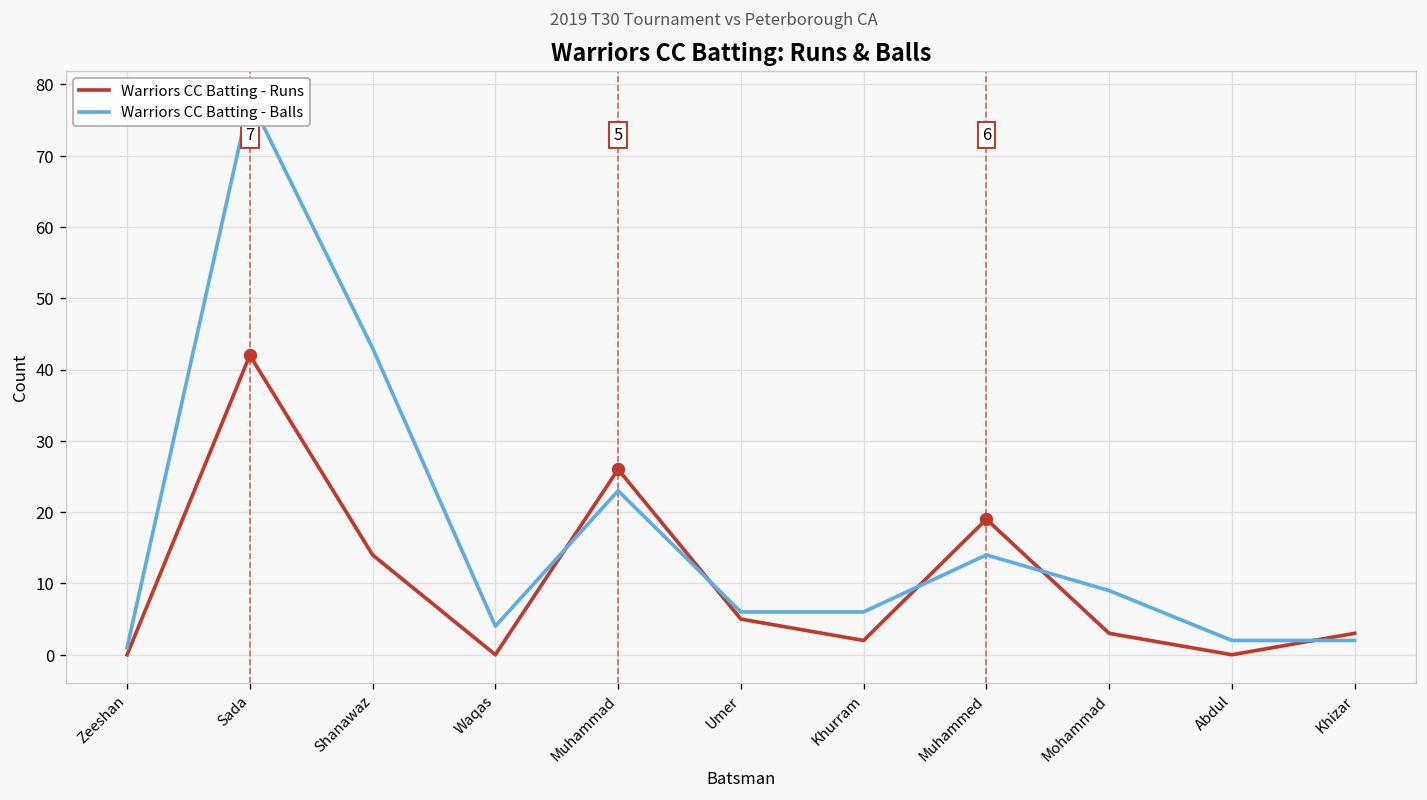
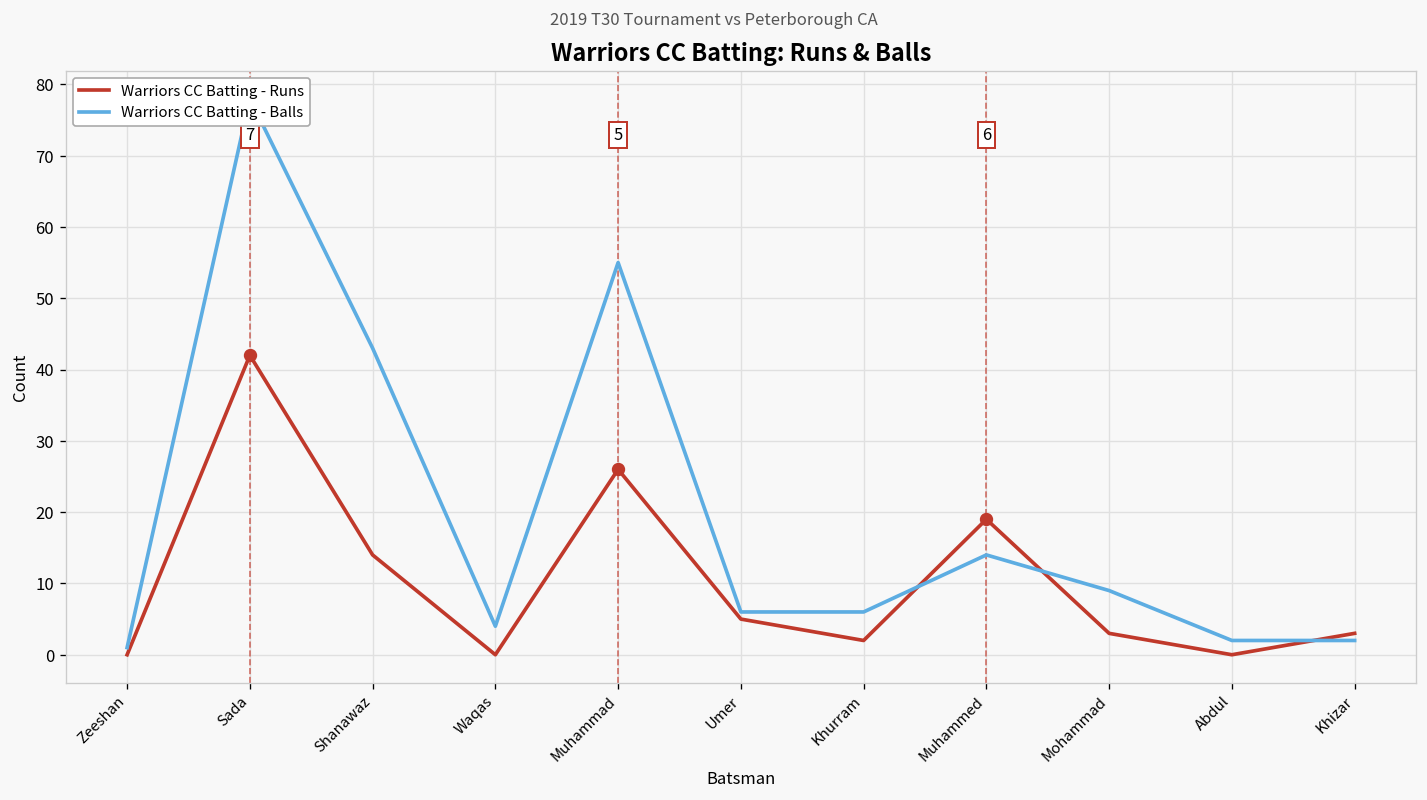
Warriors CC Batting - Balls, Muhammad: 23 -> 55
